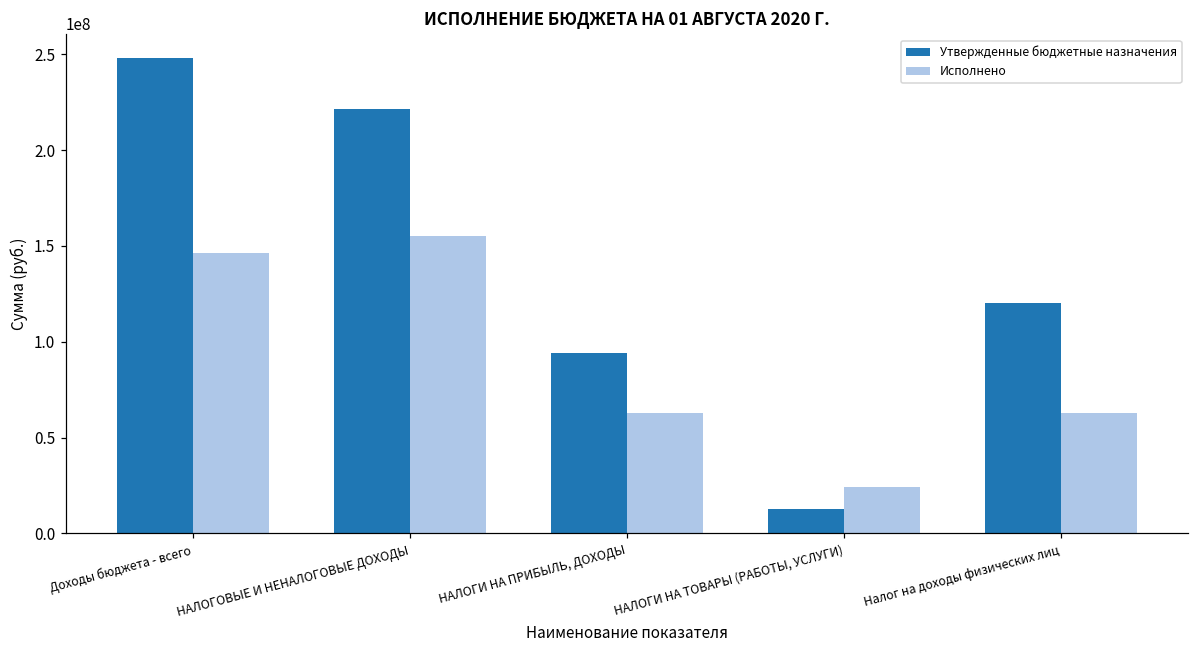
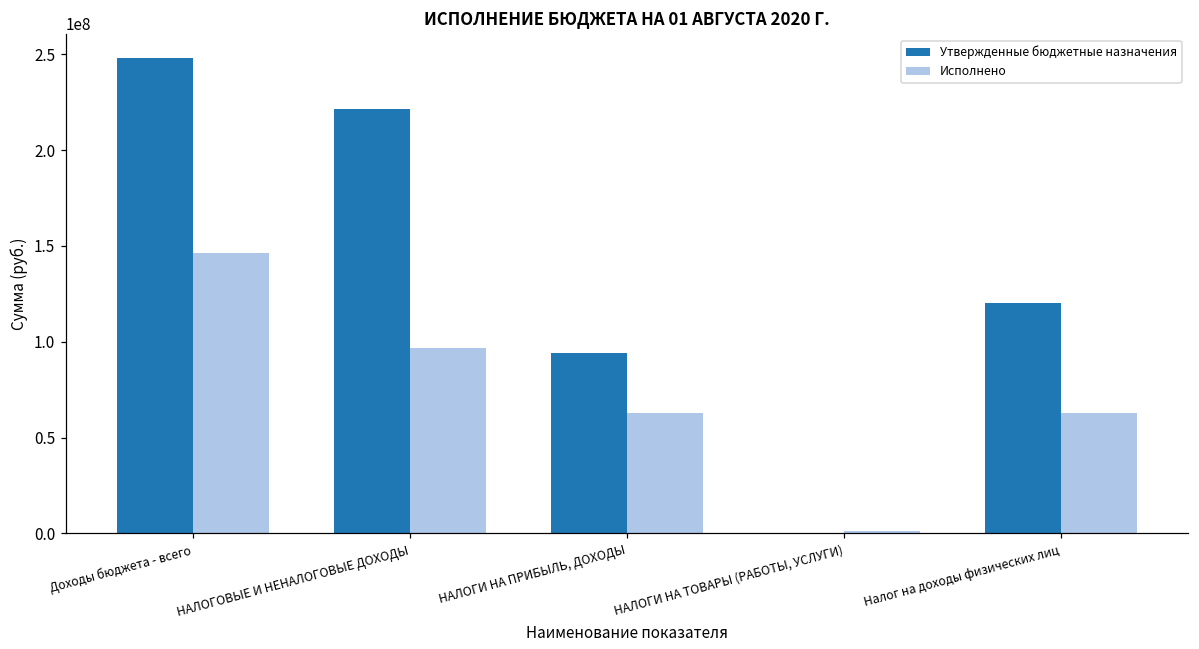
Исполнено, НАЛОГОВЫЕ И НЕНАЛОГОВЫЕ ДОХОДЫ: 155000000 -> 97000000
Утвержденные бюджетные назначения, НАЛОГИ НА ТОВАРЫ (РАБОТЫ, УСЛУГИ): 13000000 -> 0
Исполнено, НАЛОГИ НА ТОВАРЫ (РАБОТЫ, УСЛУГИ): 24000000 -> 1000000
